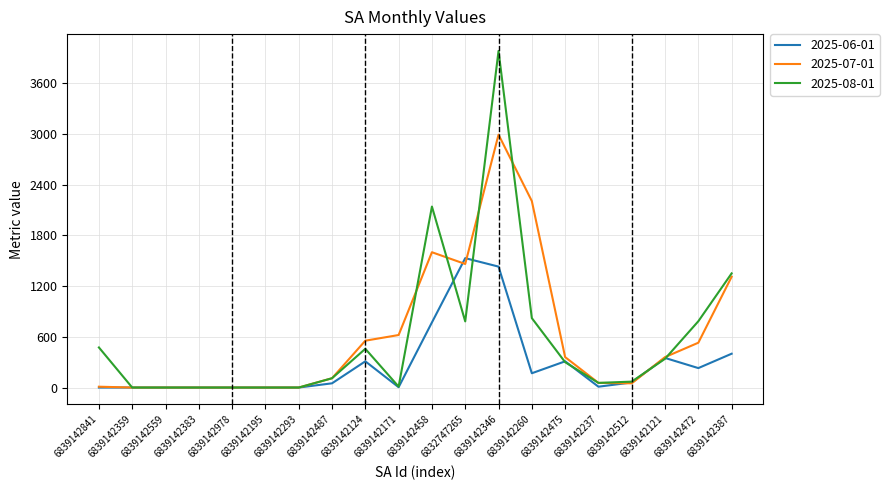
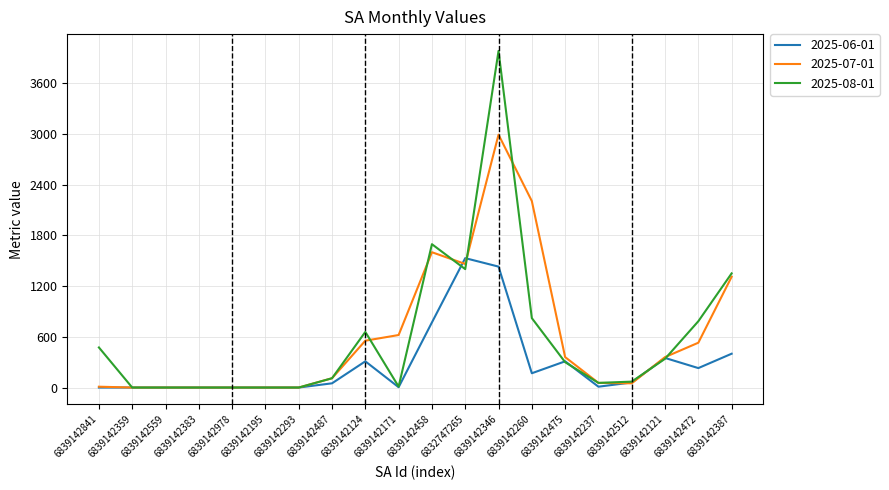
2025-08-01, 6839142124: 500 -> 700
2025-08-01, 6839142458: 2100 -> 1700
2025-08-01, 6832747265: 800 -> 1400
